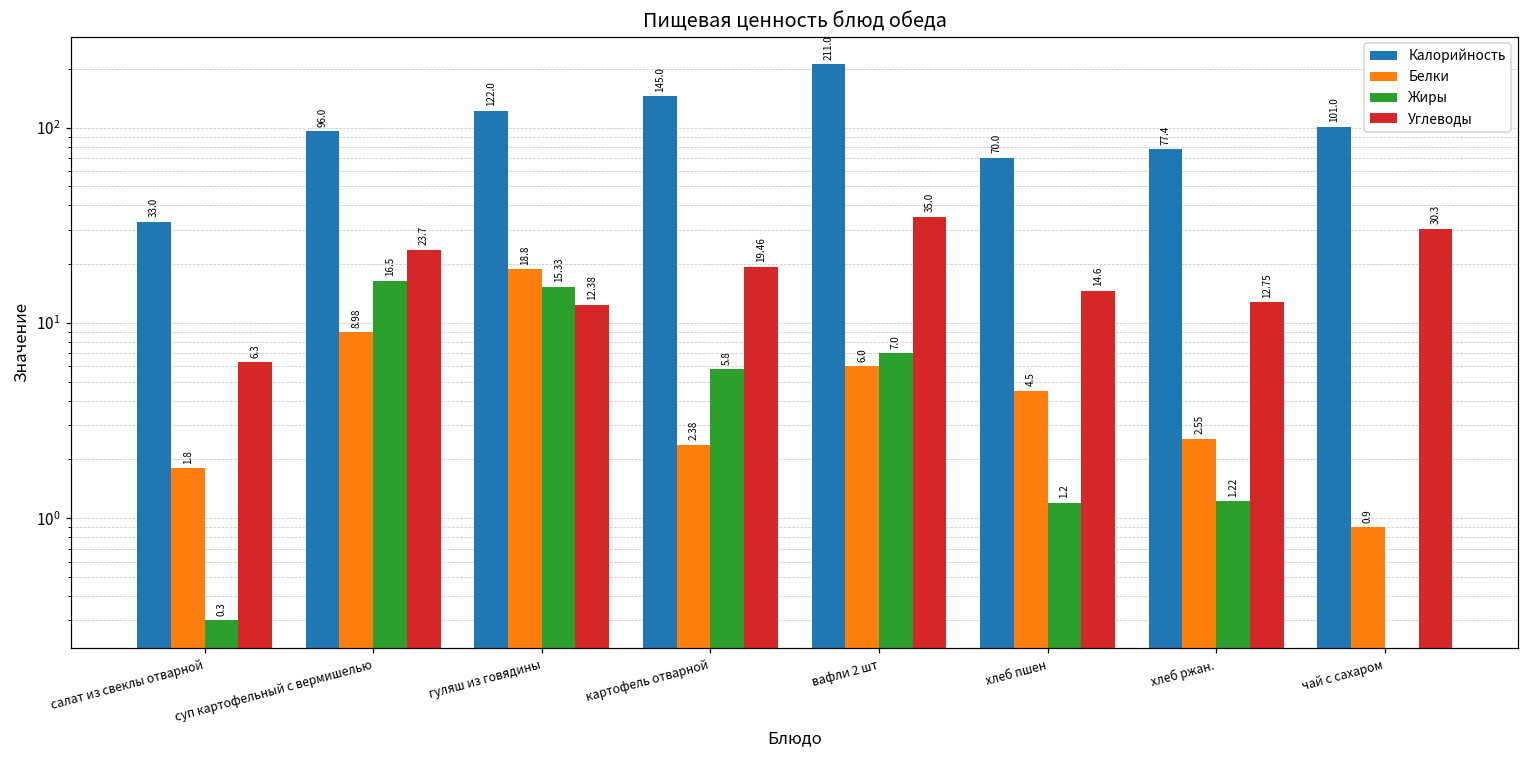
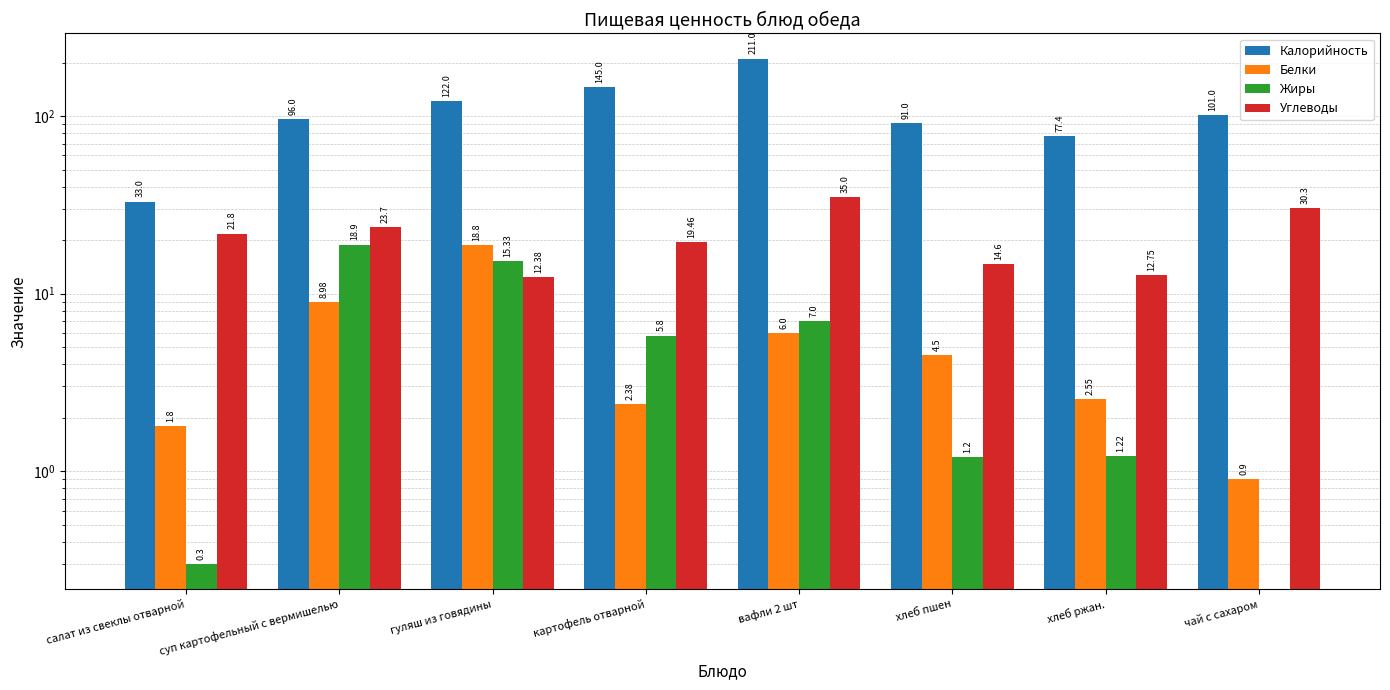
Углеводы, салат из свеклы отварной: 6.3 -> 21.8
Жиры, суп картофельный с вермишелью: 16.5 -> 18.9
Калорийность, хлеб пшен: 70.0 -> 91.0
